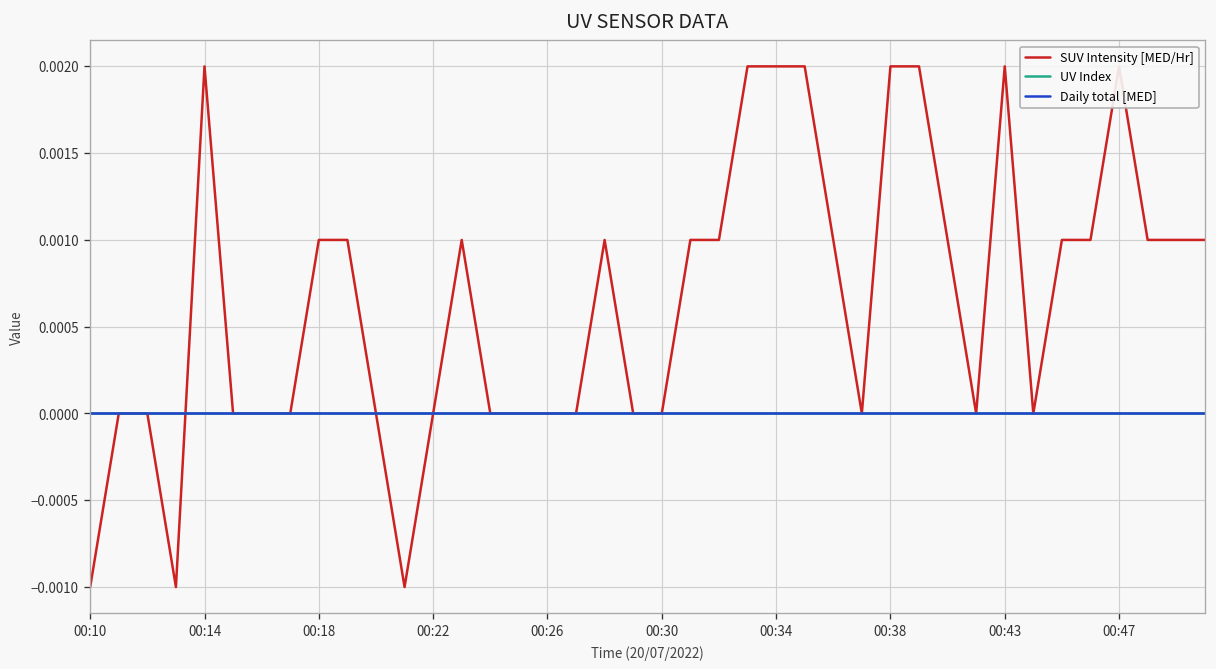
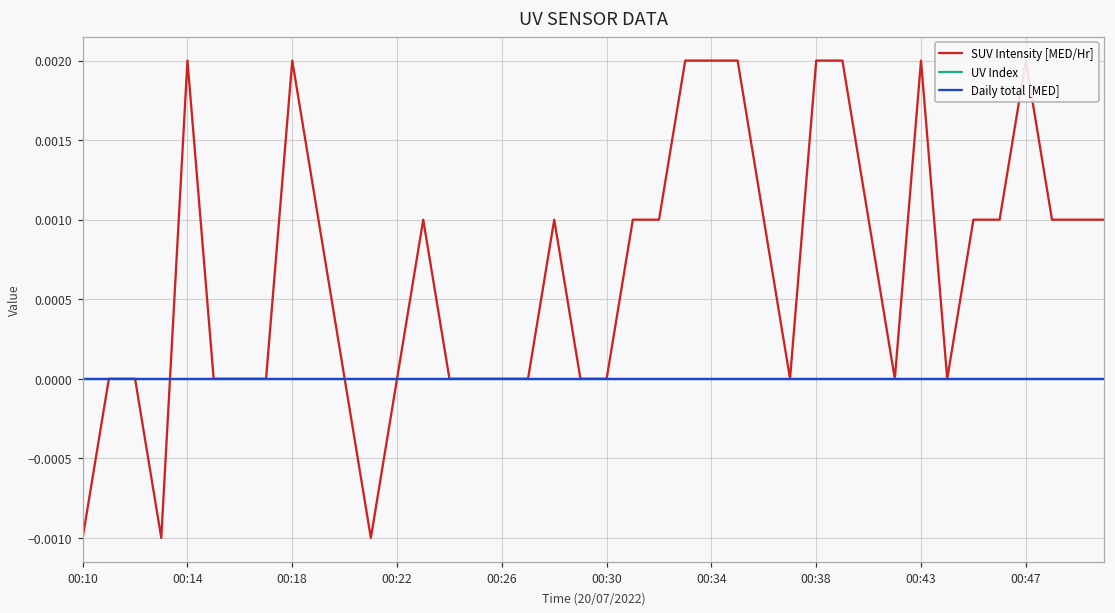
SUV Intensity [MED/Hr], 00:18: 0.001 -> 0.002
